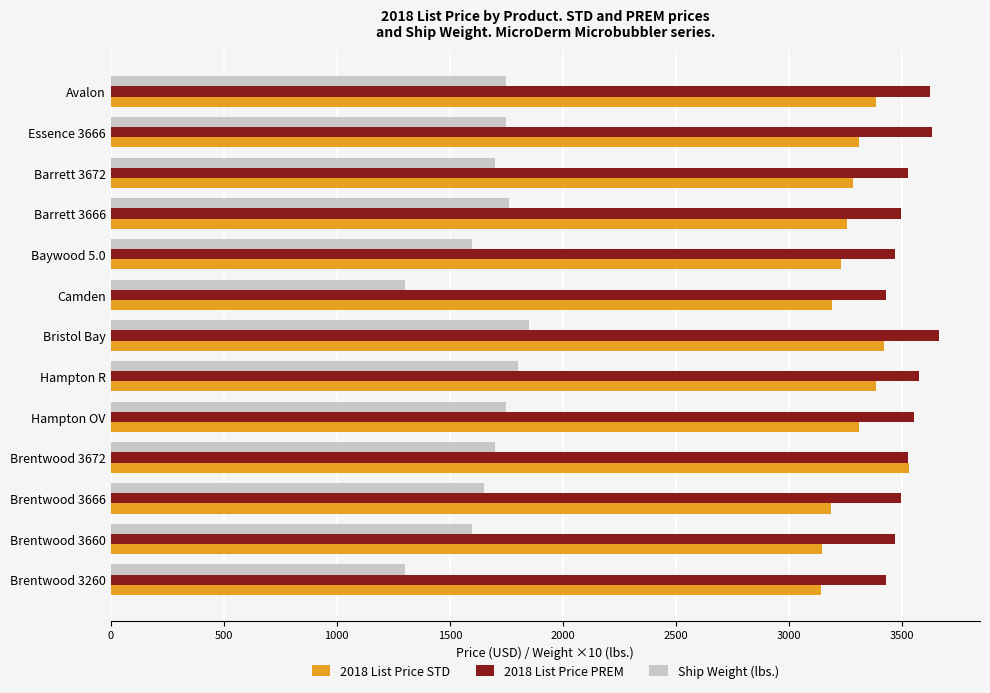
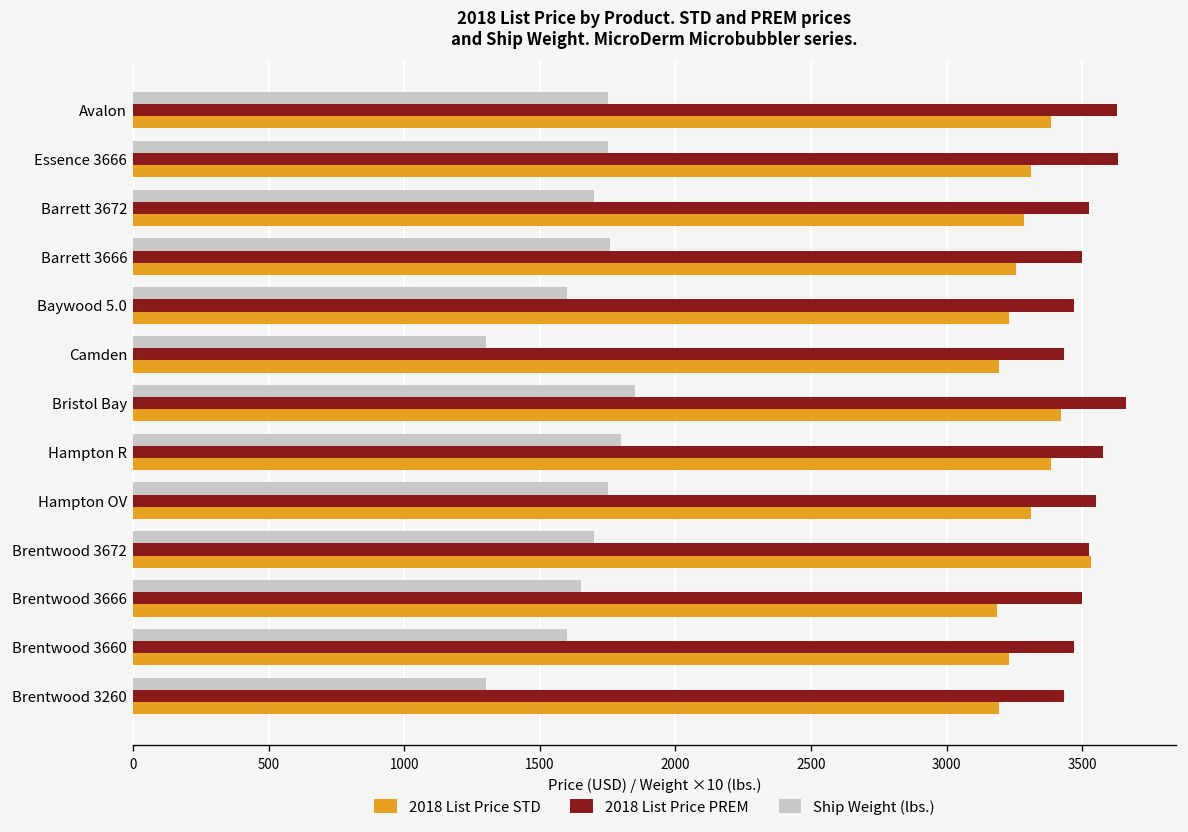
2018 List Price STD, Brentwood 3660: 3150 -> 3230
2018 List Price STD, Brentwood 3260: 3140 -> 3190
